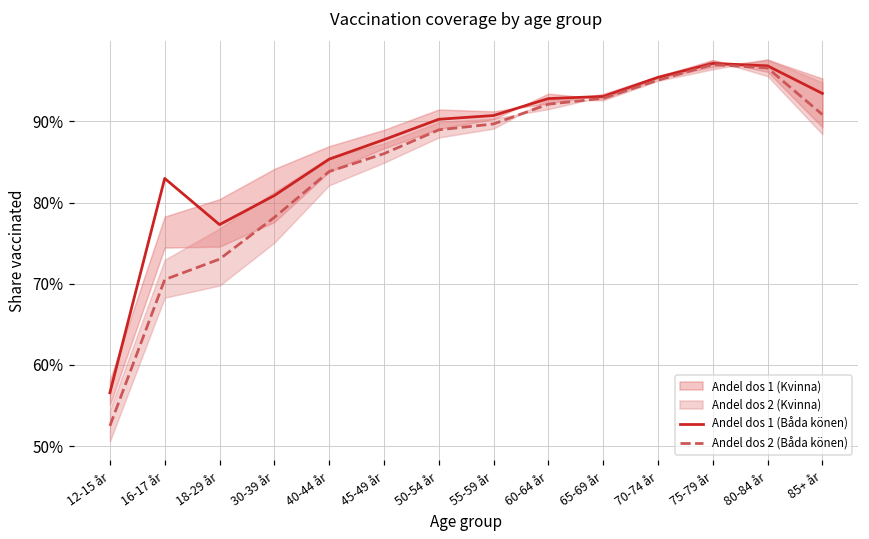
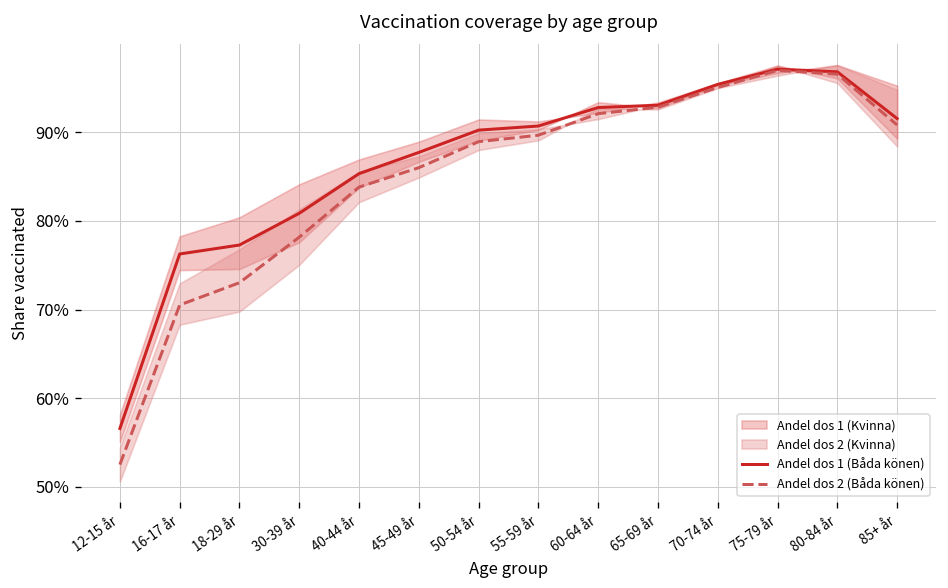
Andel dos 1 (Båda könen), 16-17 år: 83% -> 76%
Andel dos 1 (Båda könen), 85+ år: 93% -> 92%
